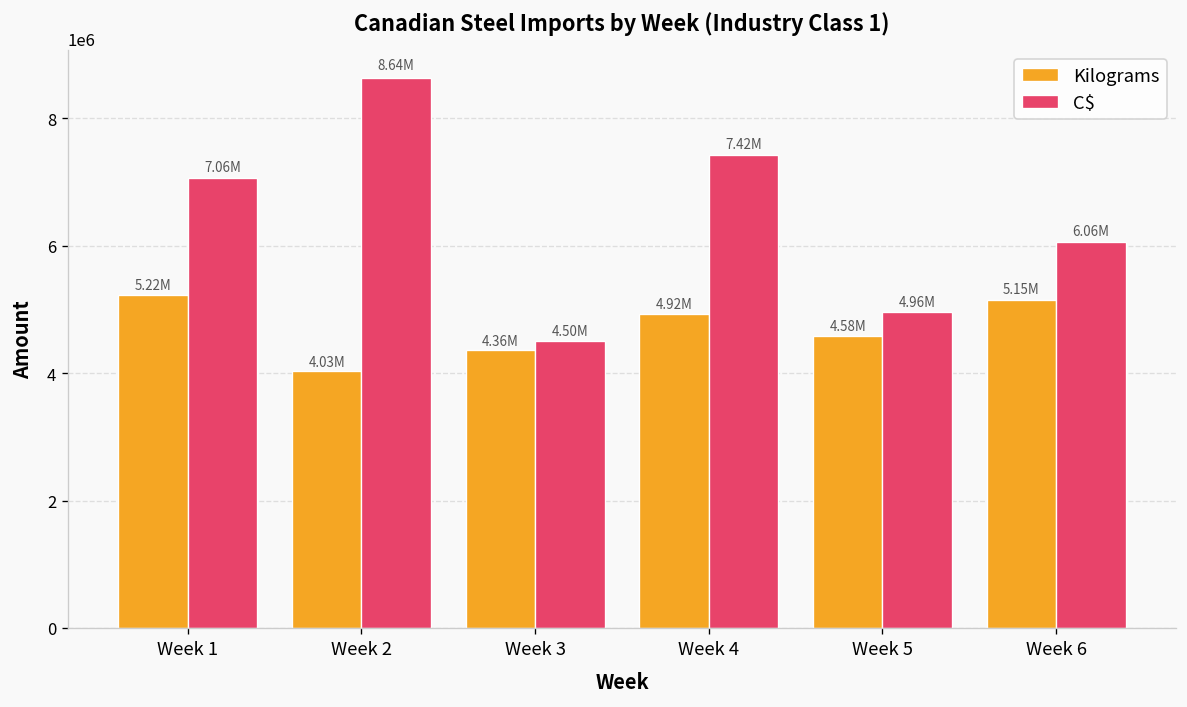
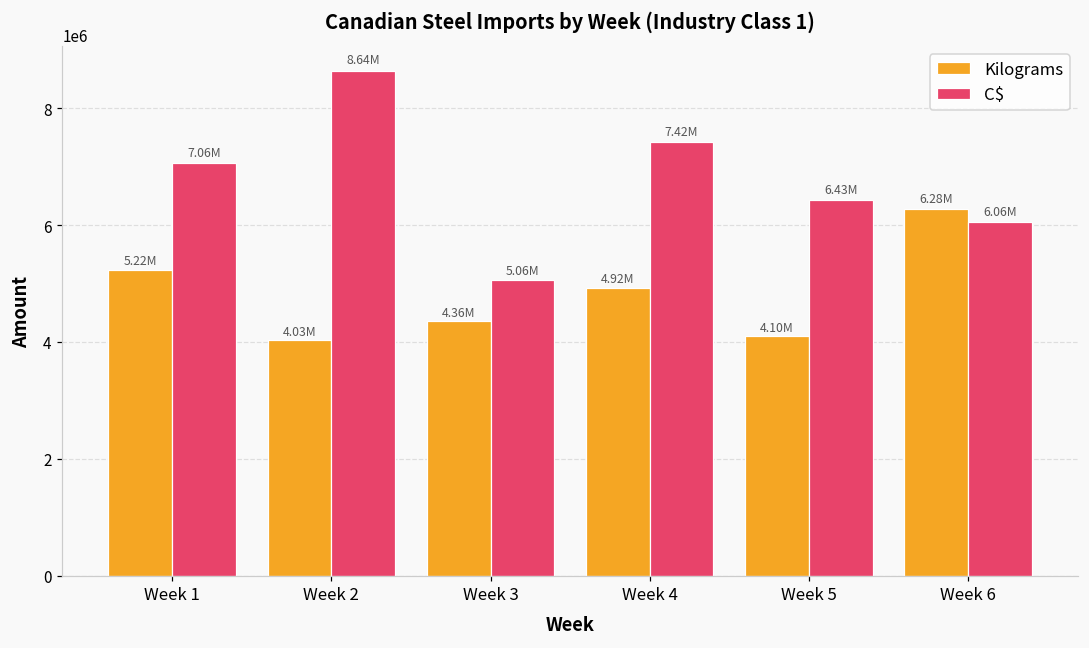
C$, Week 3: 4.50M -> 5.06M
Kilograms, Week 5: 4.58M -> 4.10M
C$, Week 5: 4.96M -> 6.43M
Kilograms, Week 6: 5.15M -> 6.28M
